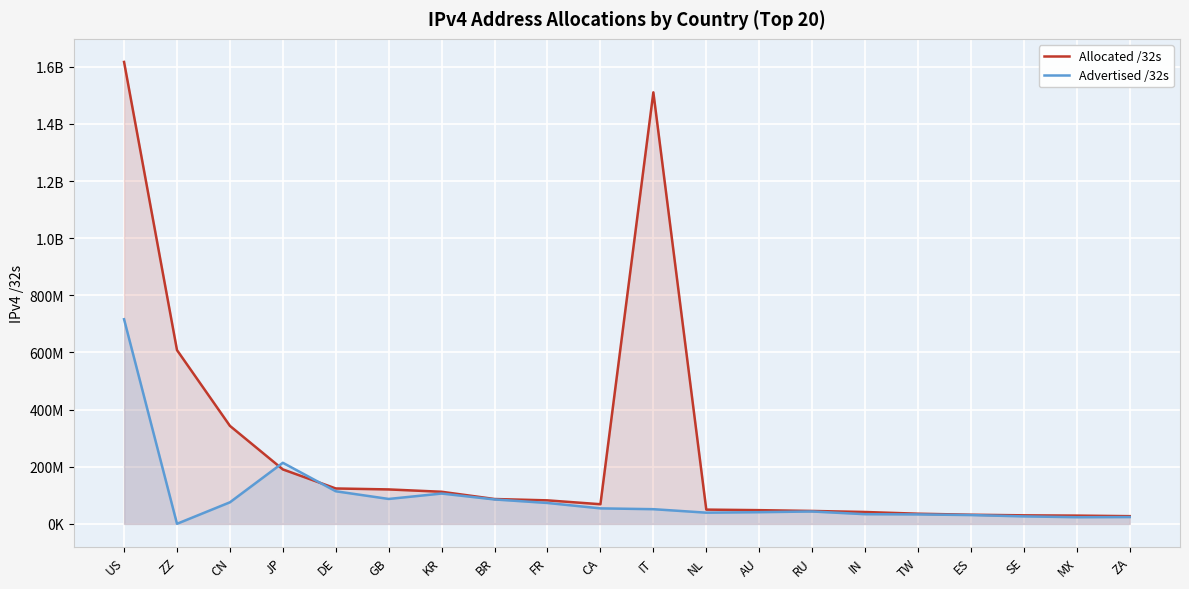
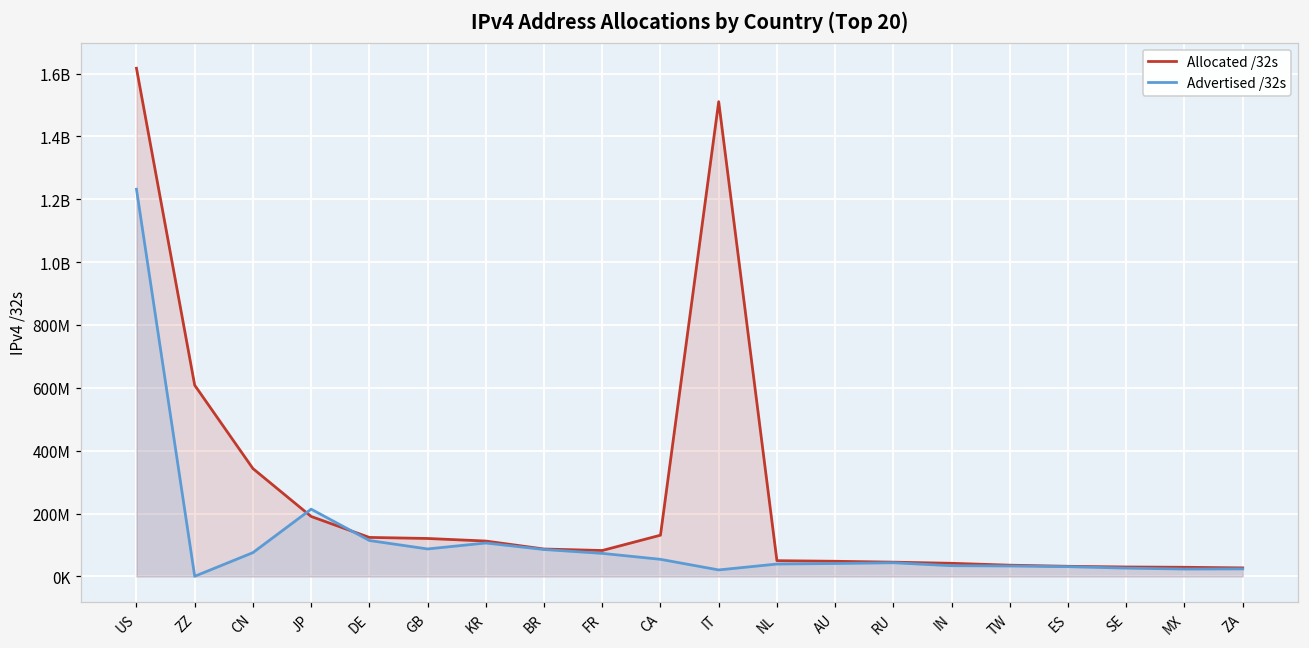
Advertised /32s, US: 720000000 -> 1230000000
Allocated /32s, CA: 70000000 -> 130000000
Advertised /32s, IT: 50000000 -> 20000000
